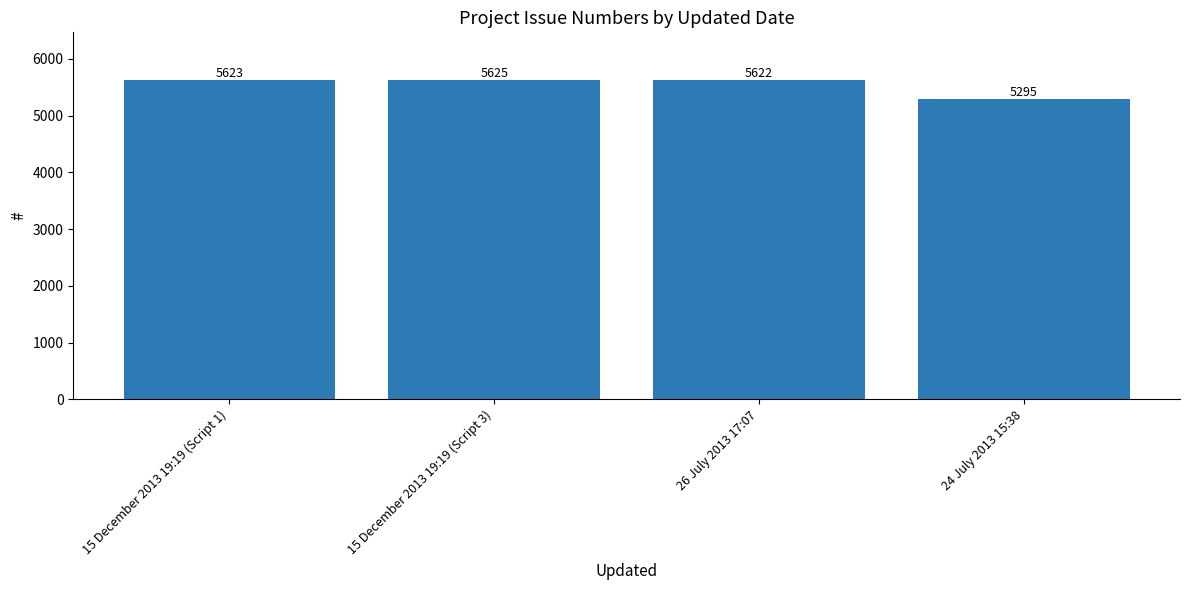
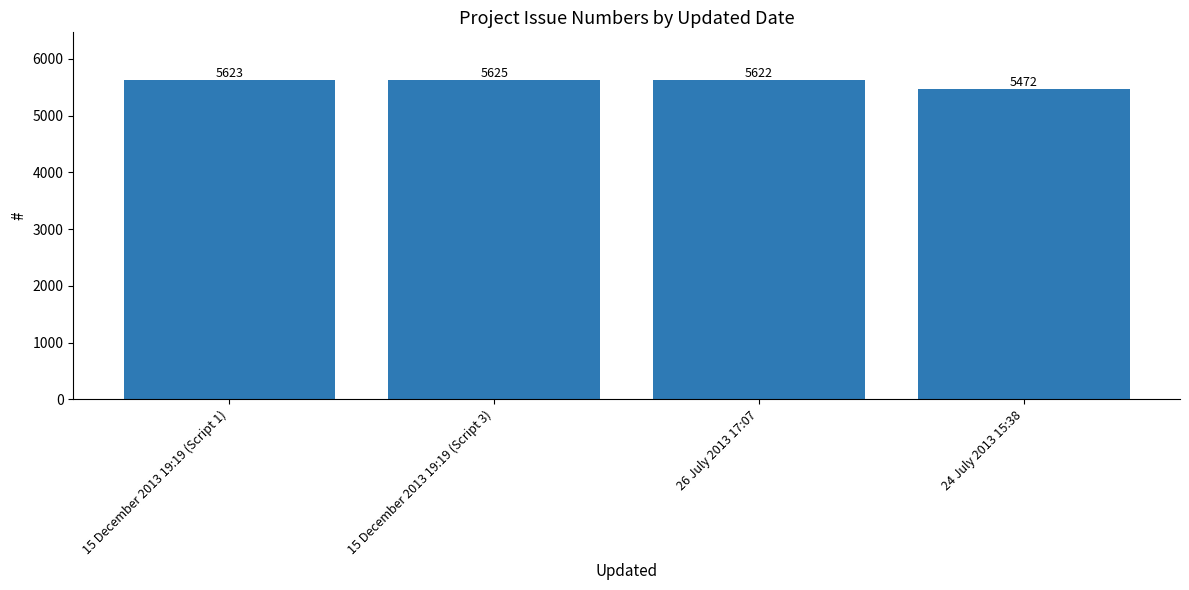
24 July 2013 15:38: 5295 -> 5472
